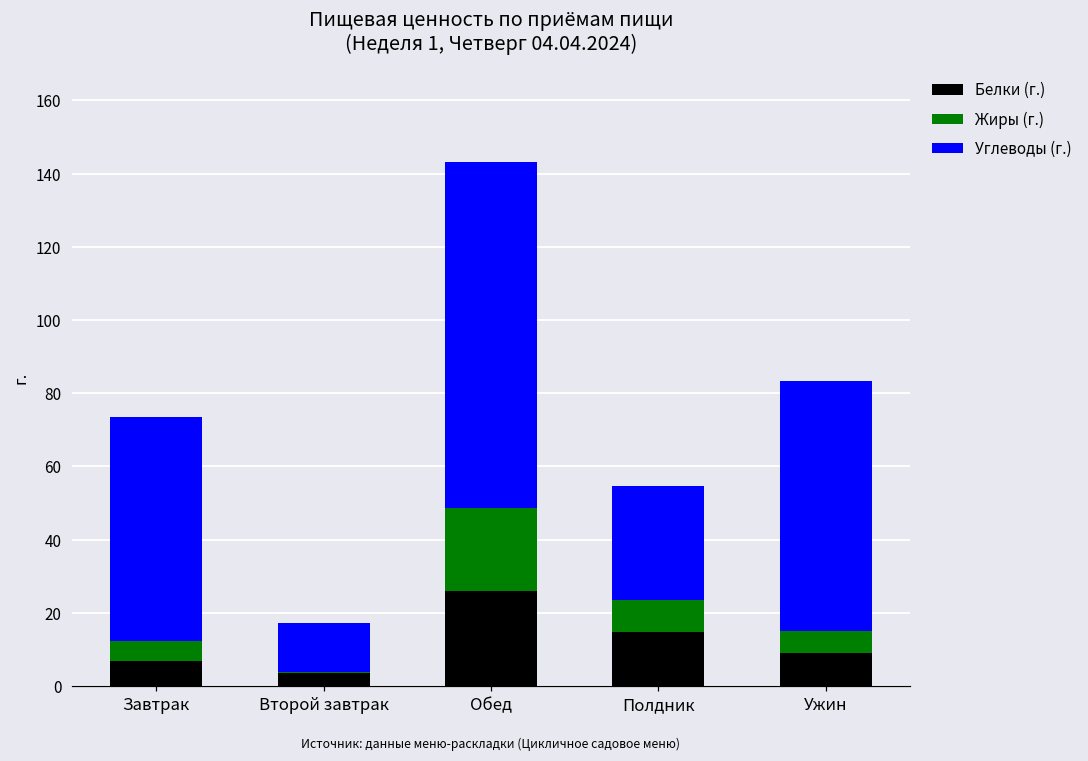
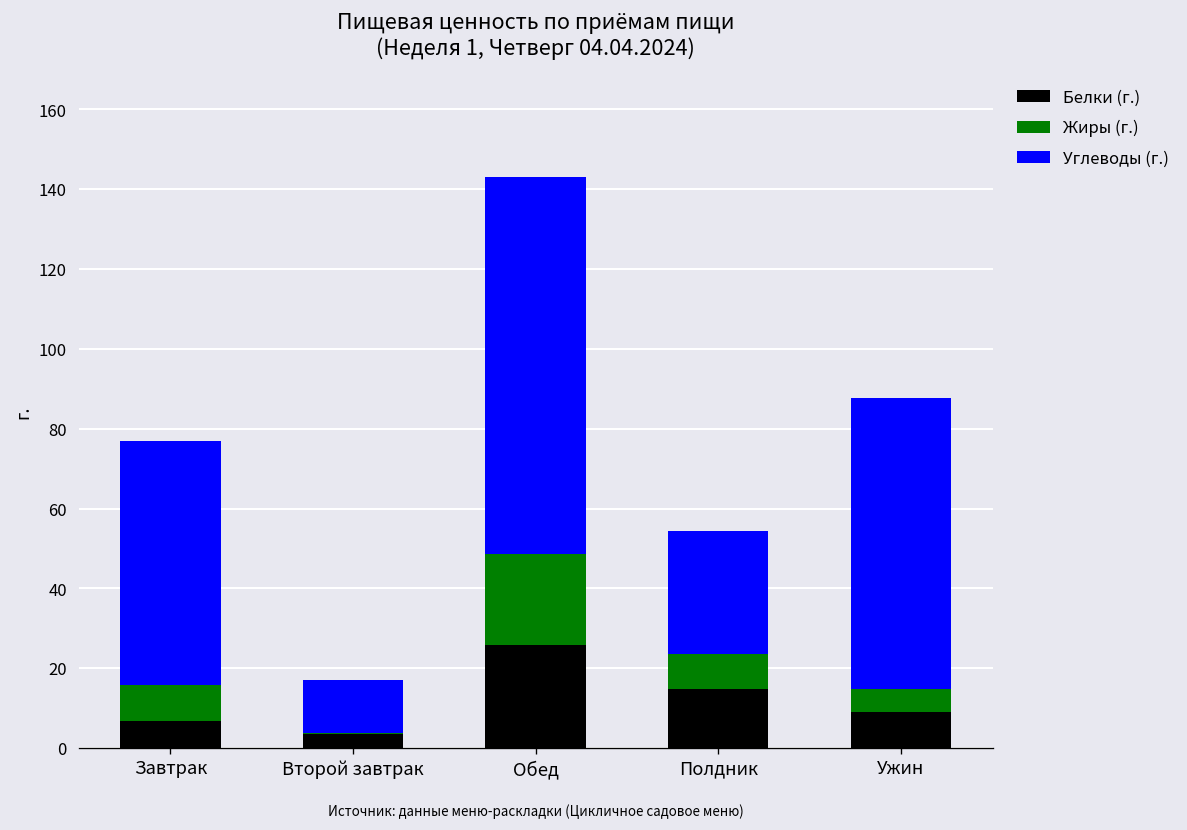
Жиры (г.), Завтрак: 6 -> 9
Углеводы (г.), Ужин: 69 -> 73
